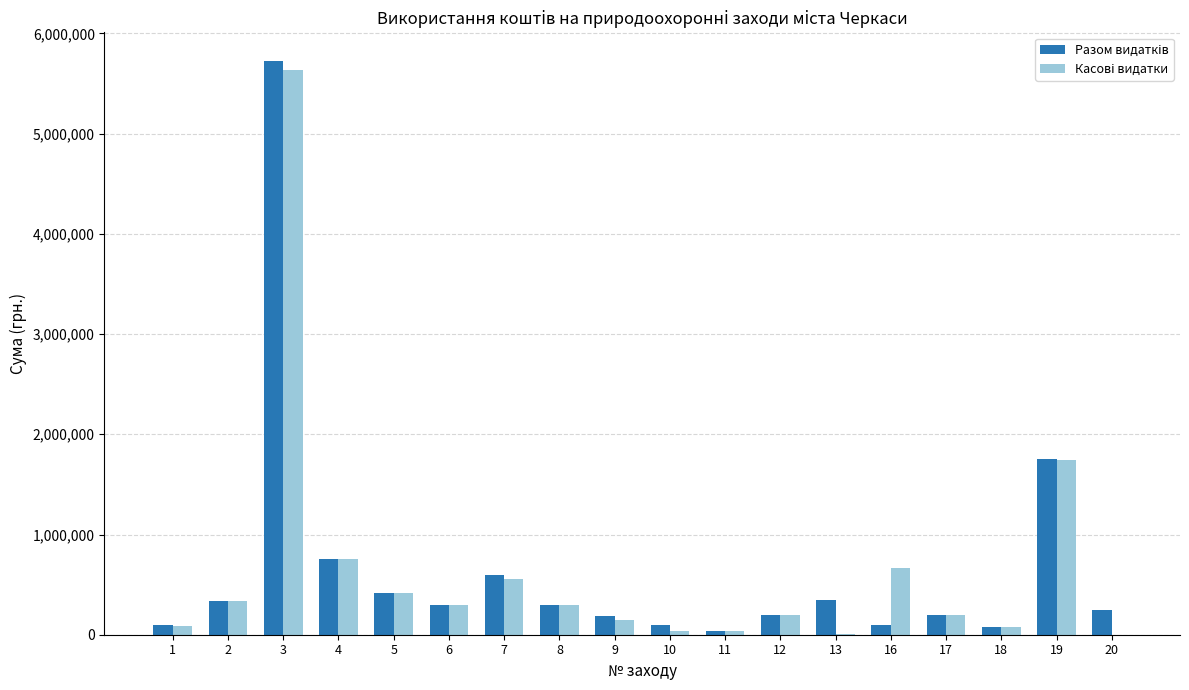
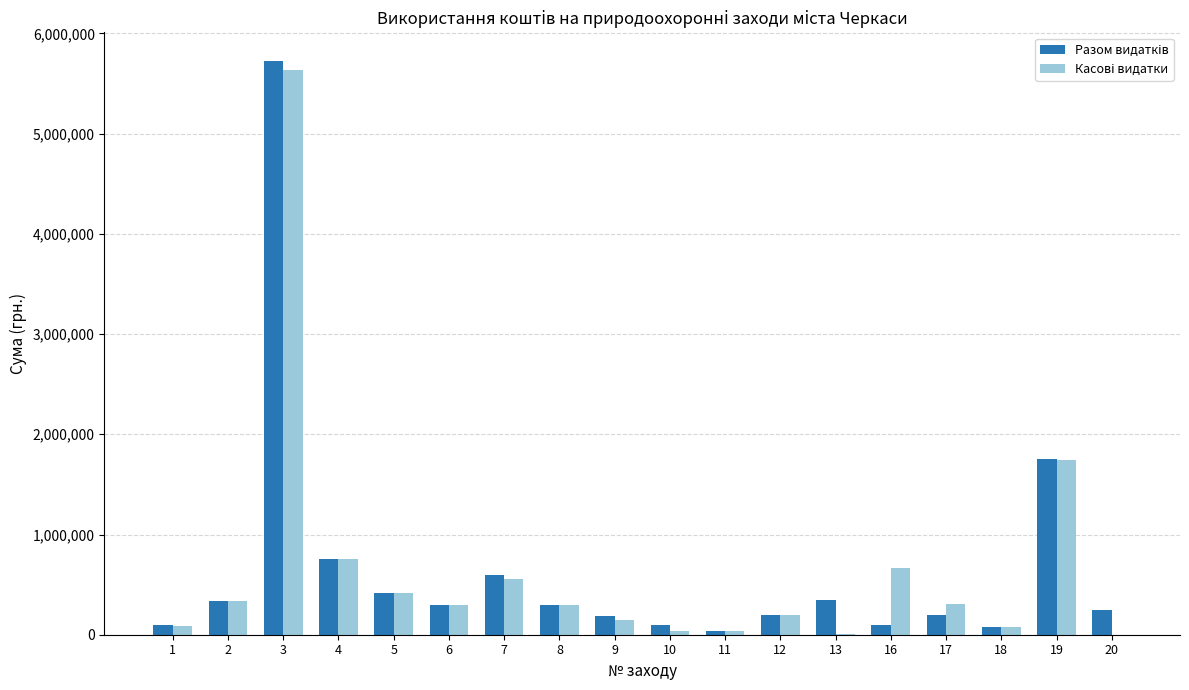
Касові видатки, 17: 200,000 -> 310,000
